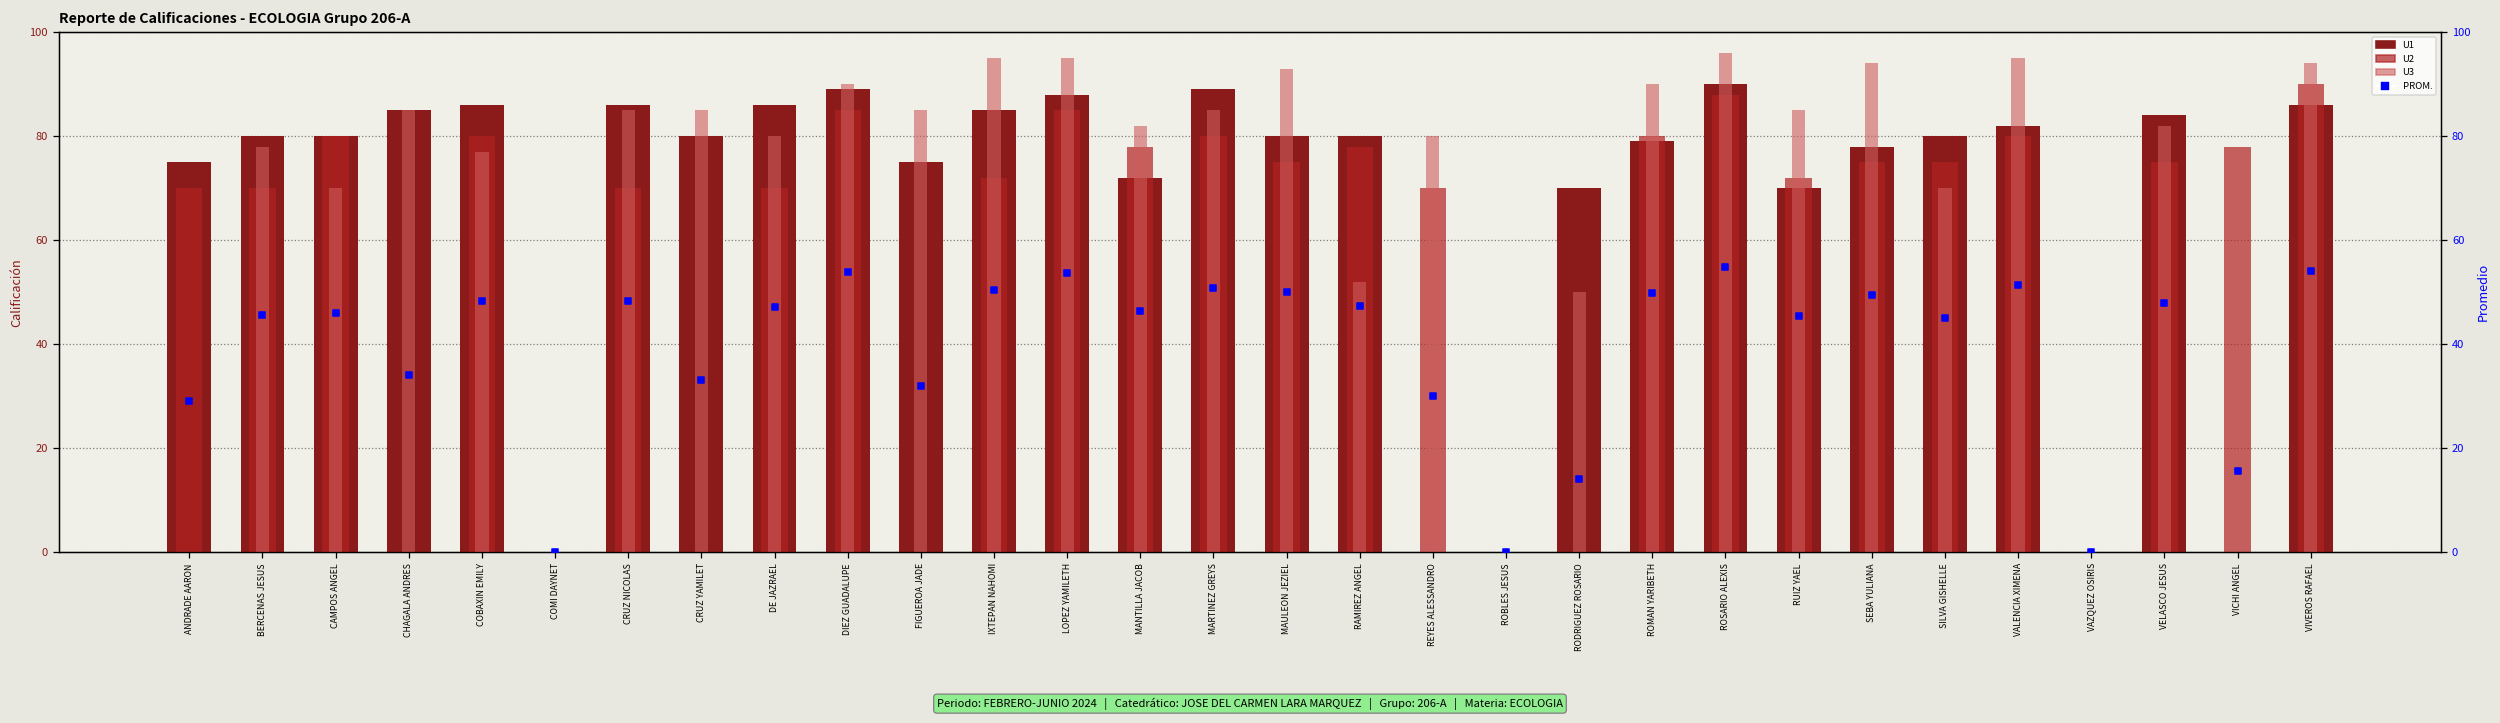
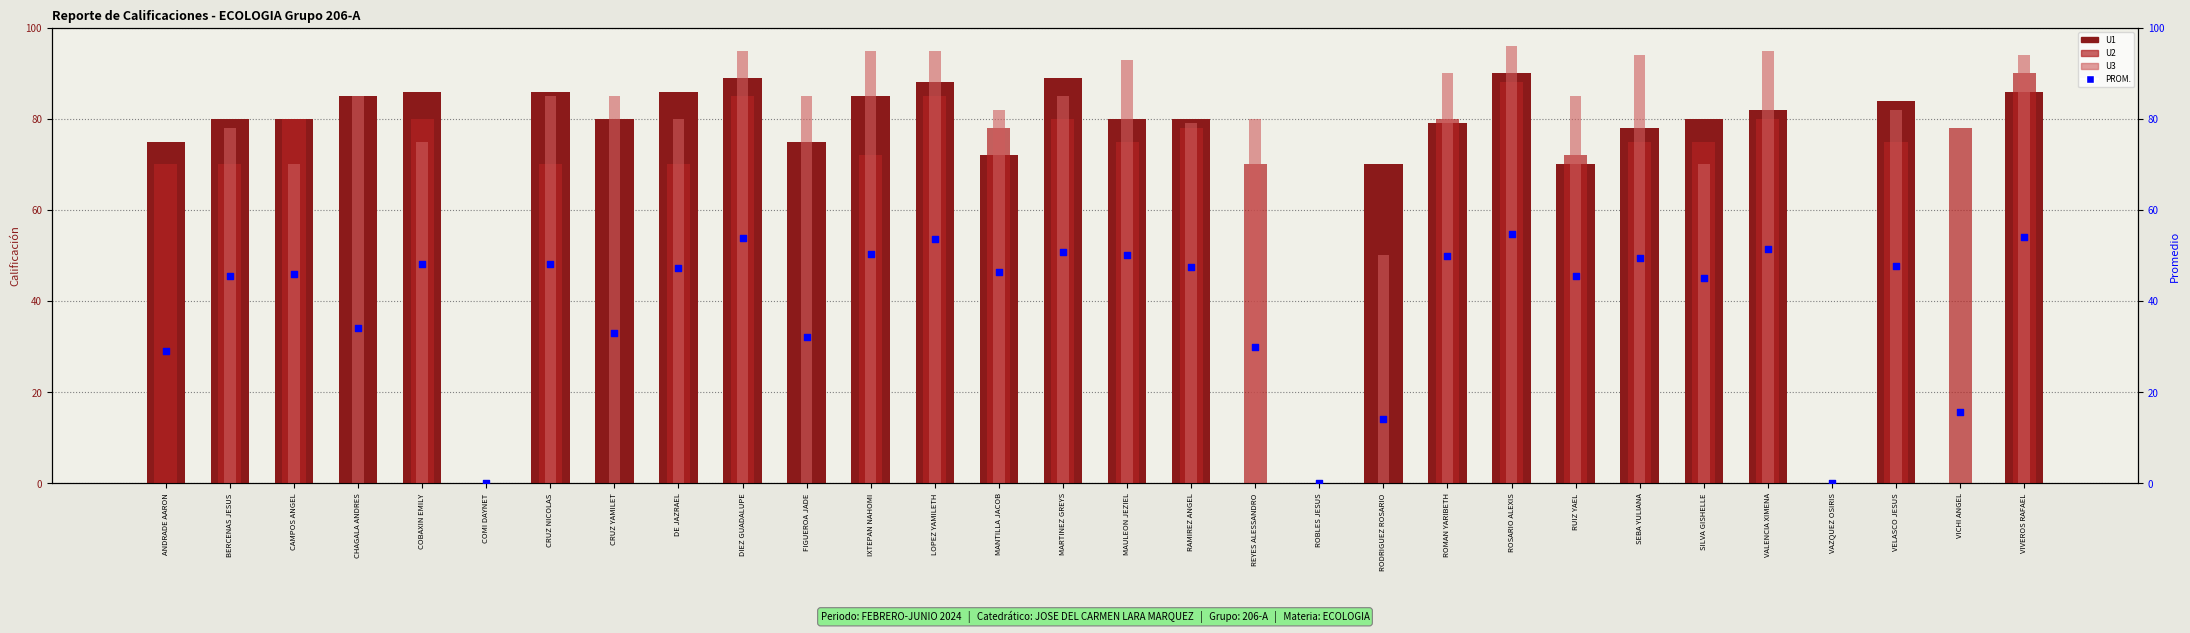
U3, COBAXIN EMILY: 77 -> 75
U3, DIEZ GUADALUPE: 90 -> 95
U3, RAMIREZ ANGEL: 52 -> 79
